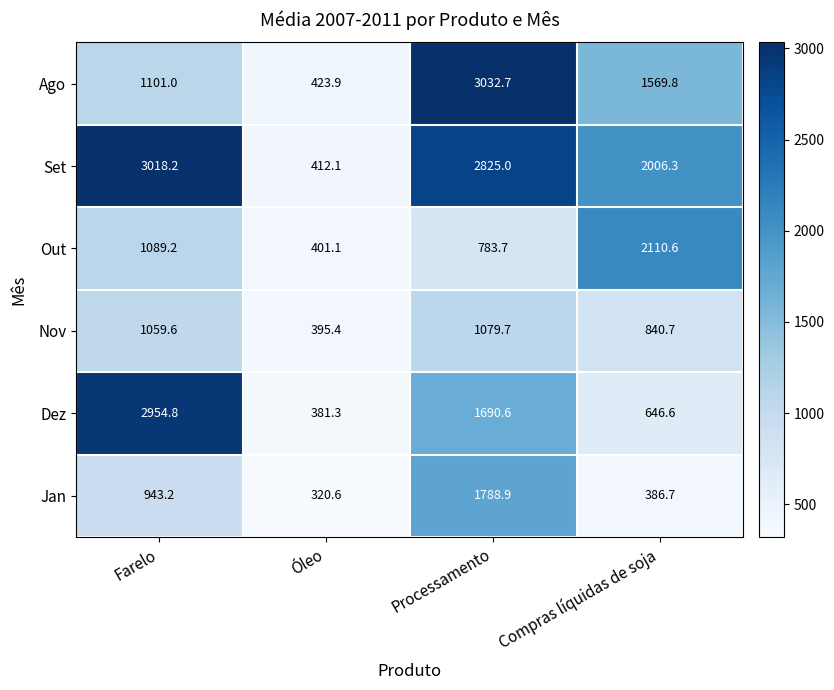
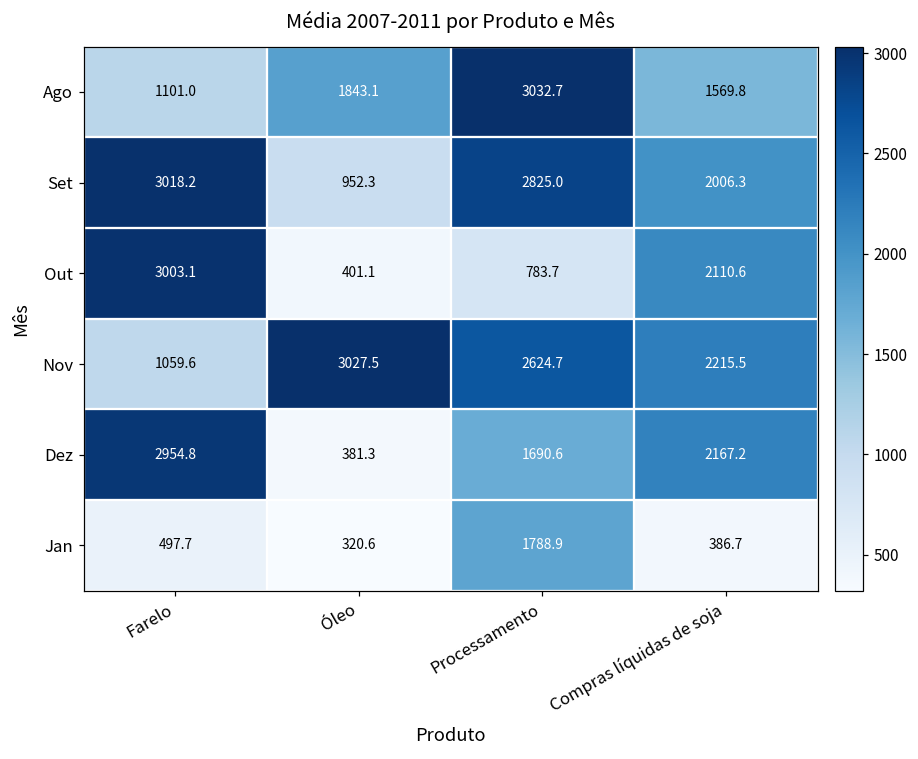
Ago, Óleo: 423.9 -> 1843.1
Set, Óleo: 412.1 -> 952.3
Out, Farelo: 1089.2 -> 3003.1
Nov, Óleo: 395.4 -> 3027.5
Nov, Processamento: 1079.7 -> 2624.7
Nov, Compras líquidas de soja: 840.7 -> 2215.5
Dez, Compras líquidas de soja: 646.6 -> 2167.2
Jan, Farelo: 943.2 -> 497.7
